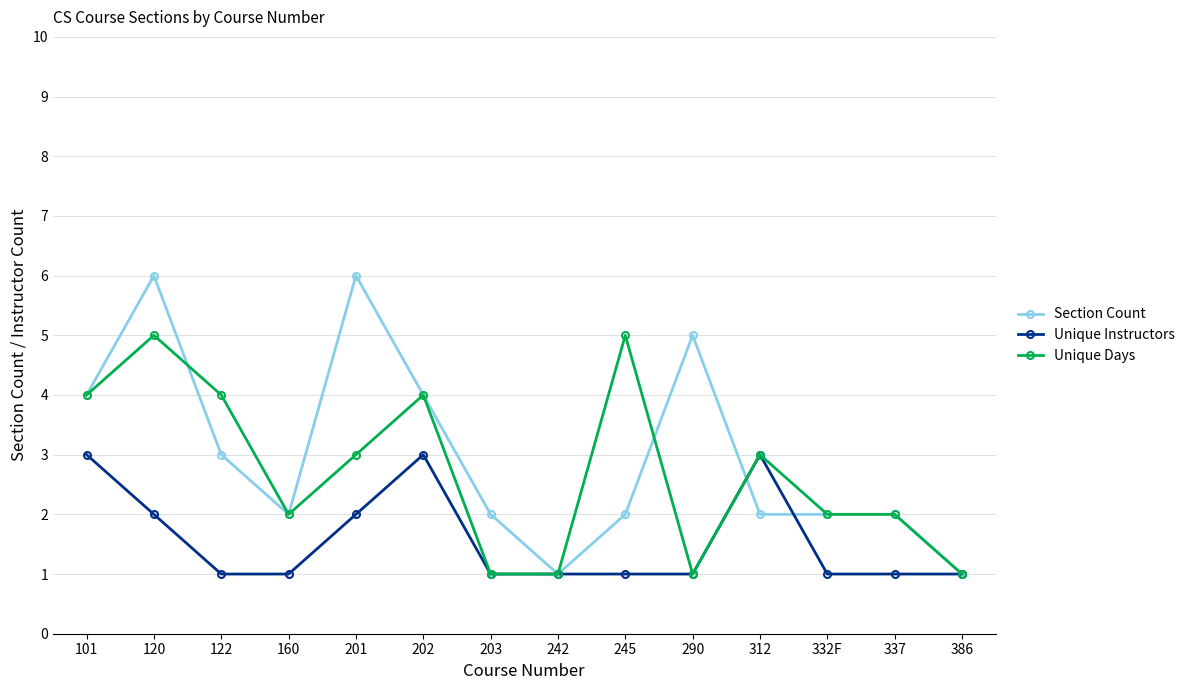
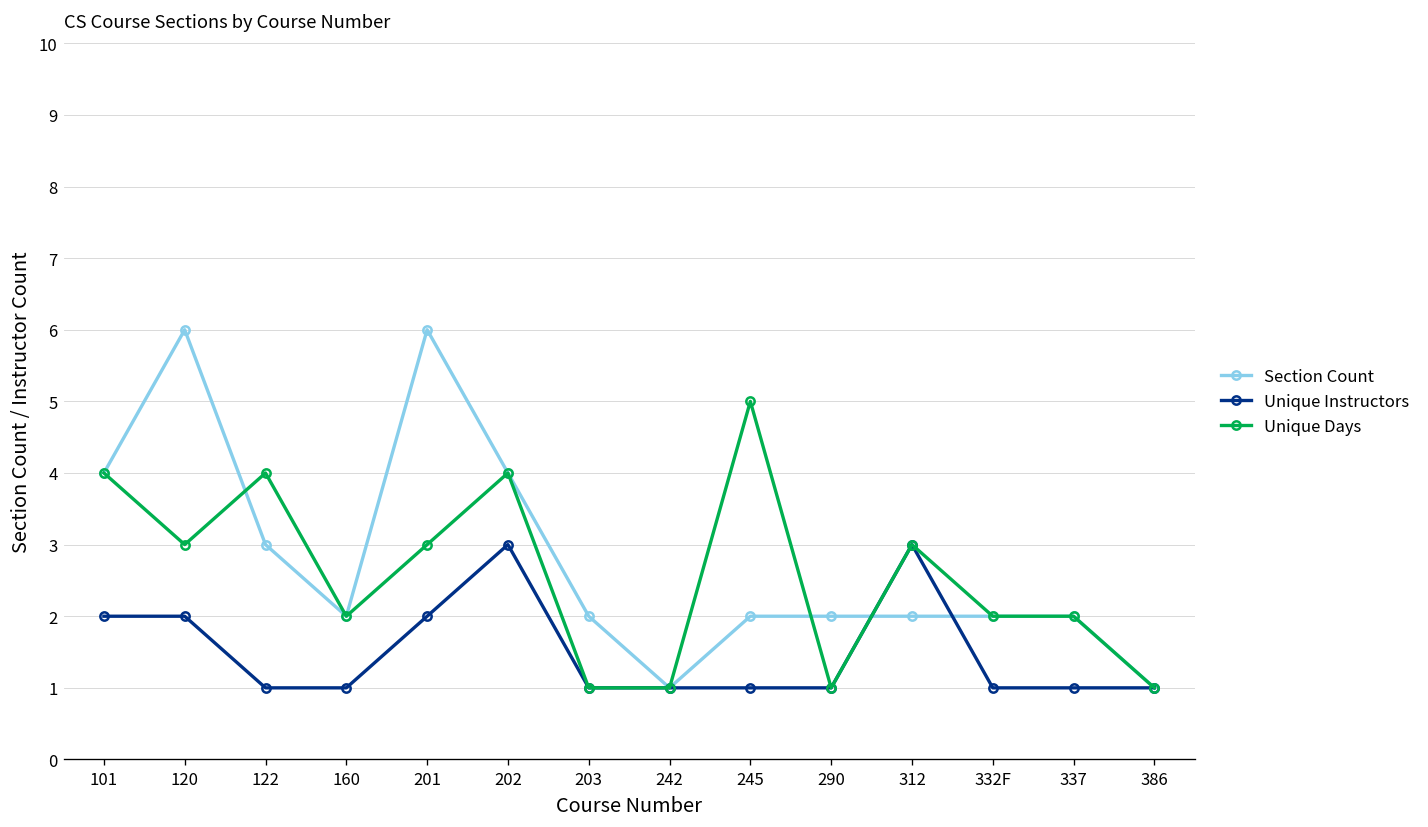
Unique Instructors, 101: 3 -> 2
Unique Days, 120: 5 -> 3
Section Count, 290: 5 -> 2
